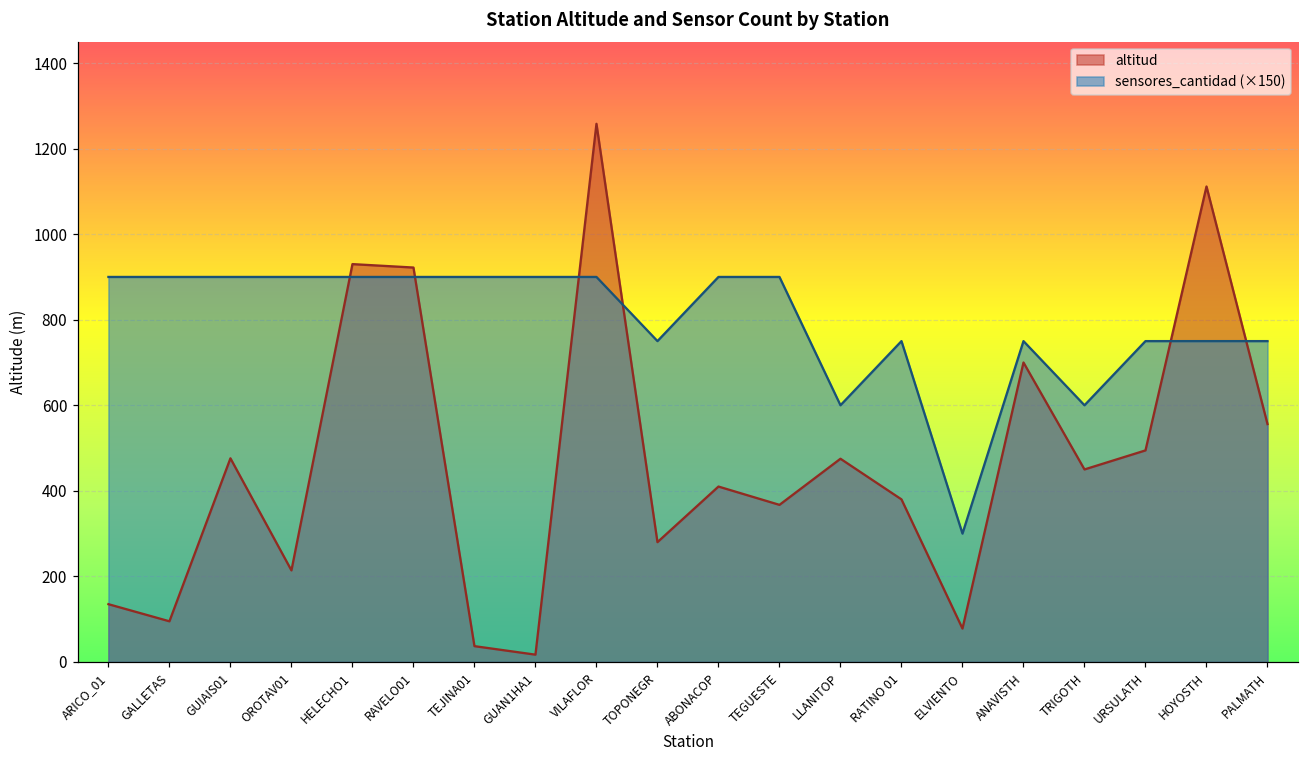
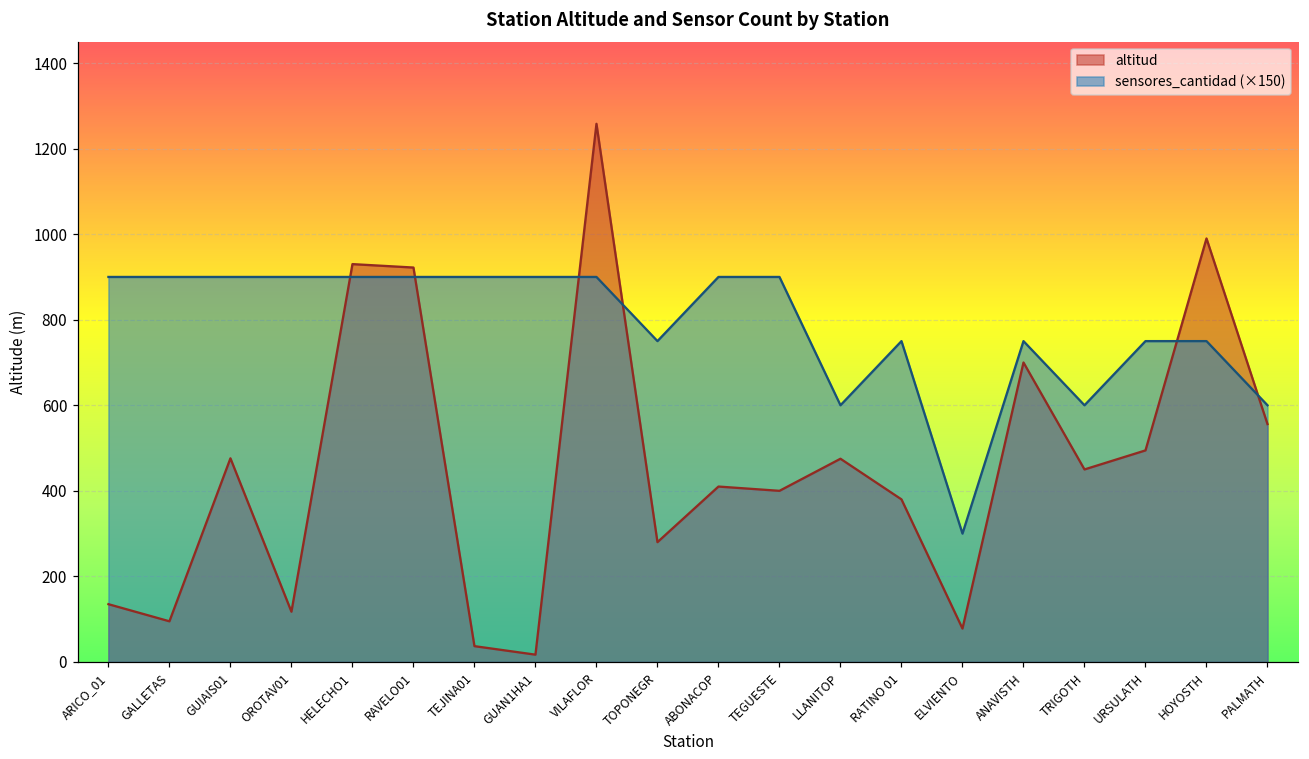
altitud, OROTAV01: 210 -> 120
altitud, TEGUESTE: 370 -> 400
altitud, HOYOSTH: 1110 -> 990
sensores_cantidad (×150), PALMATH: 750 -> 600
